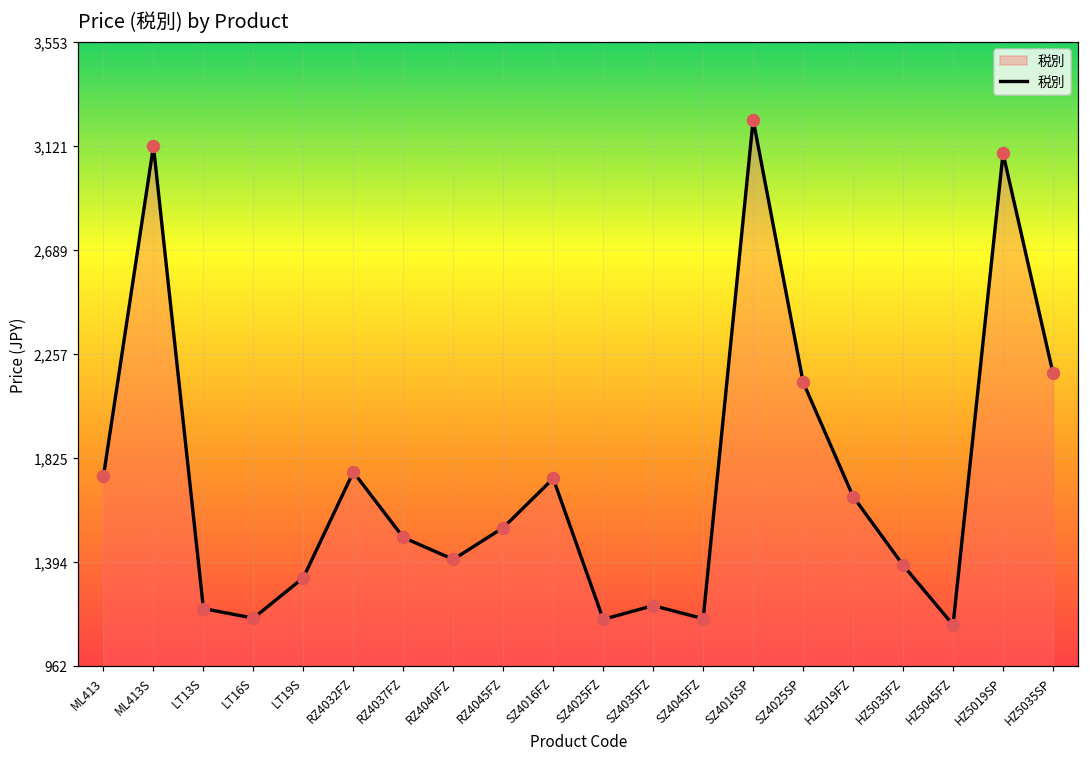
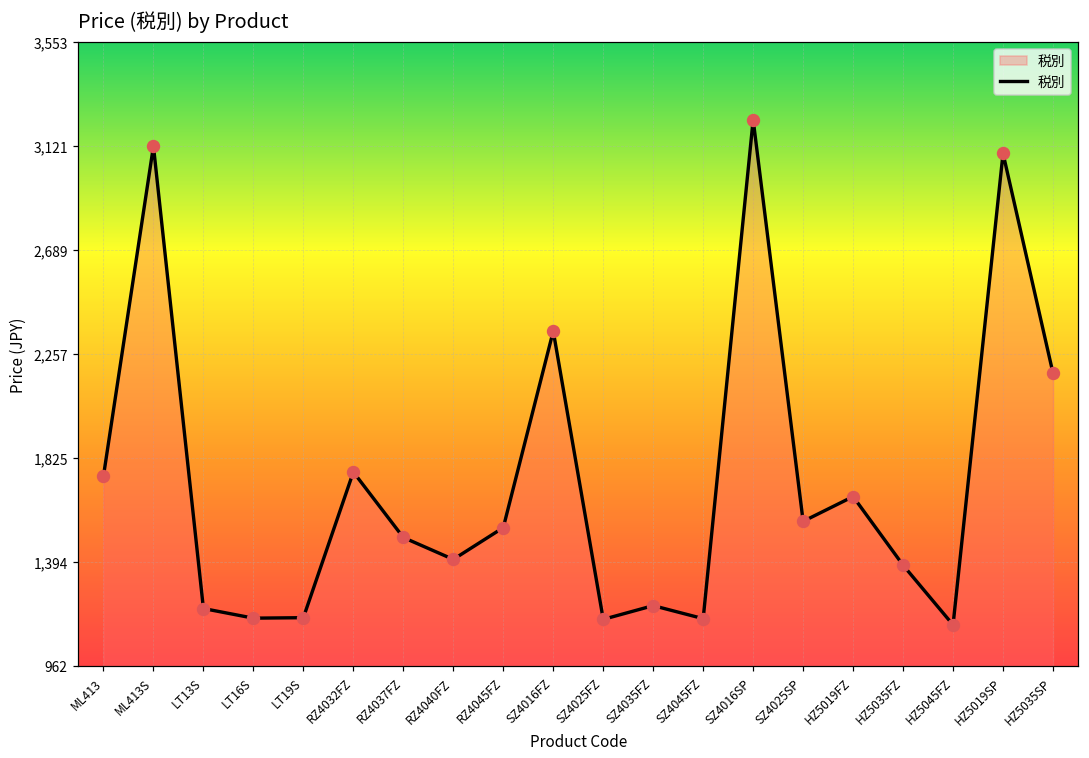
LT19S: 1,330 -> 1,160
SZ4016FZ: 1,740 -> 2,350
SZ4025SP: 2,140 -> 1,560
